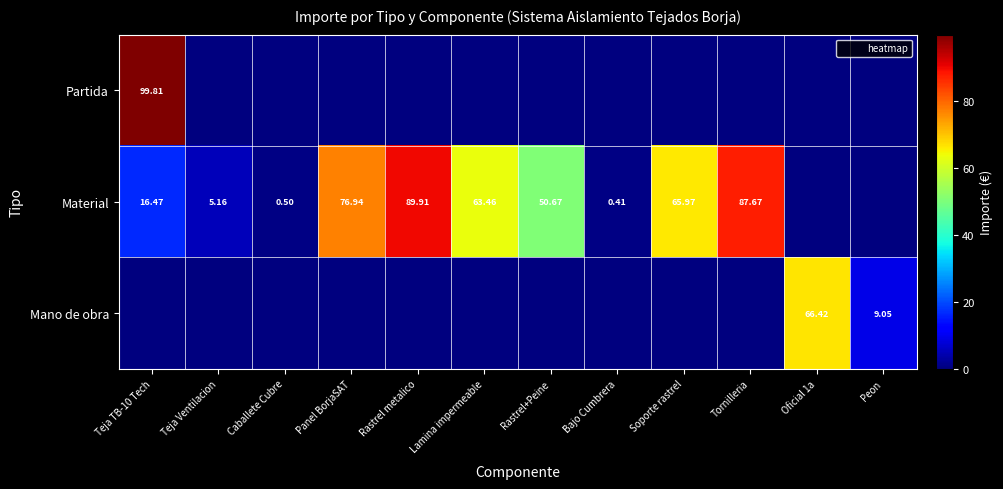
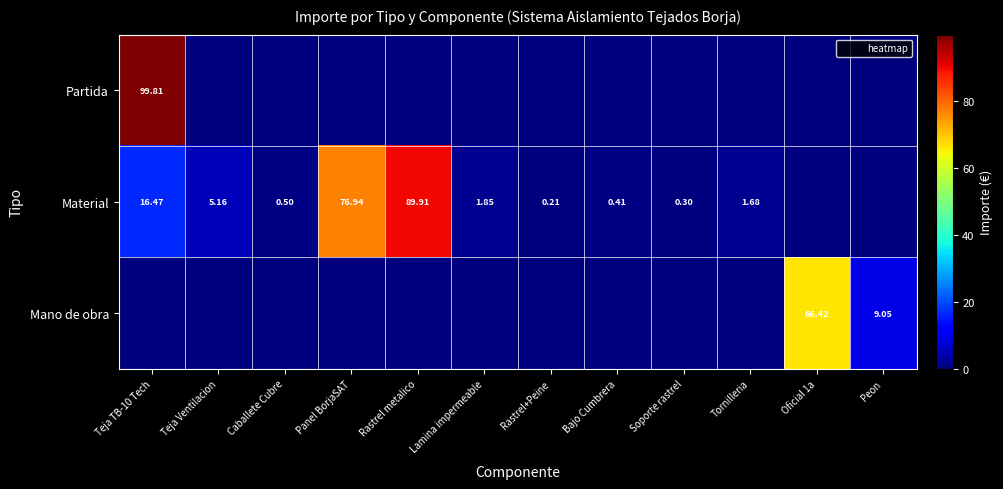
Material, Lamina impermeable: 63.46 -> 1.85
Material, Rastrel+Peine: 50.67 -> 0.21
Material, Soporte rastrel: 65.97 -> 0.30
Material, Tornilleria: 87.67 -> 1.68
